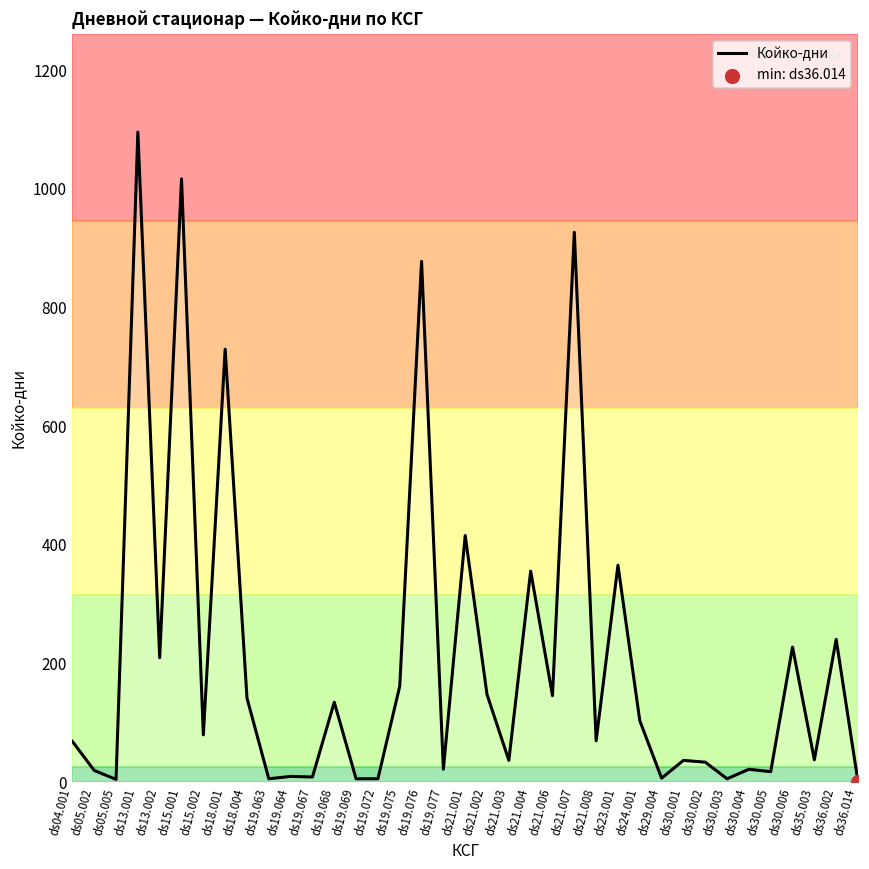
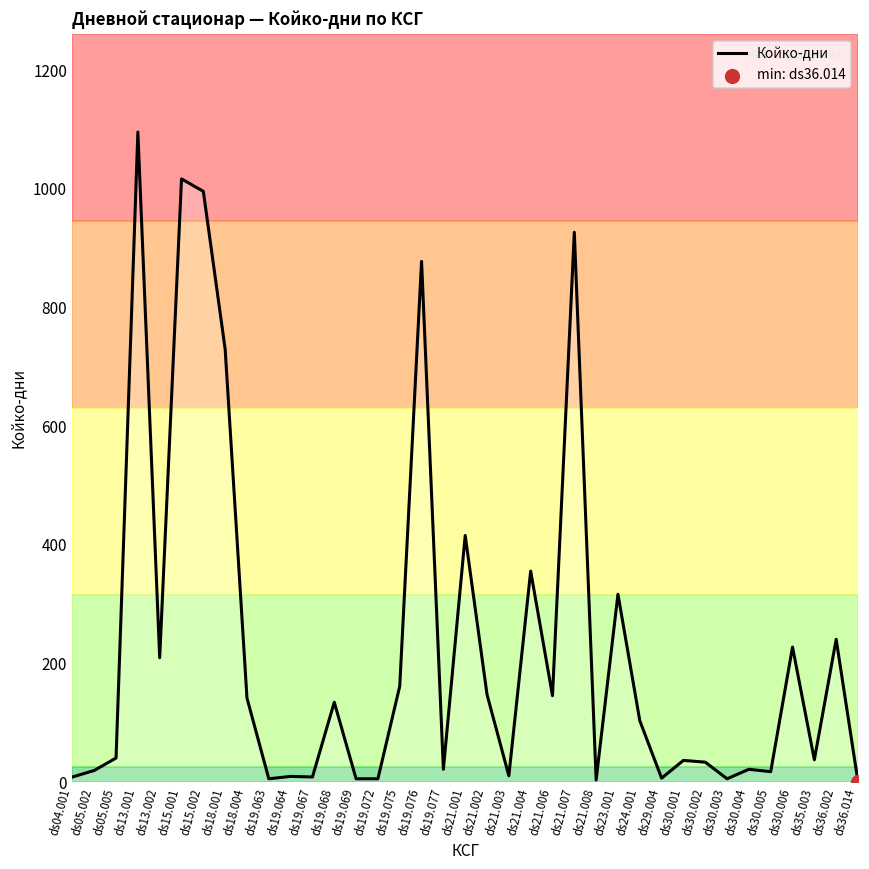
Койко-дни, ds04.001: 70 -> 10
Койко-дни, ds05.005: 10 -> 40
Койко-дни, ds15.002: 80 -> 1000
Койко-дни, ds21.003: 40 -> 10
Койко-дни, ds21.008: 70 -> 0
Койко-дни, ds23.001: 370 -> 320
